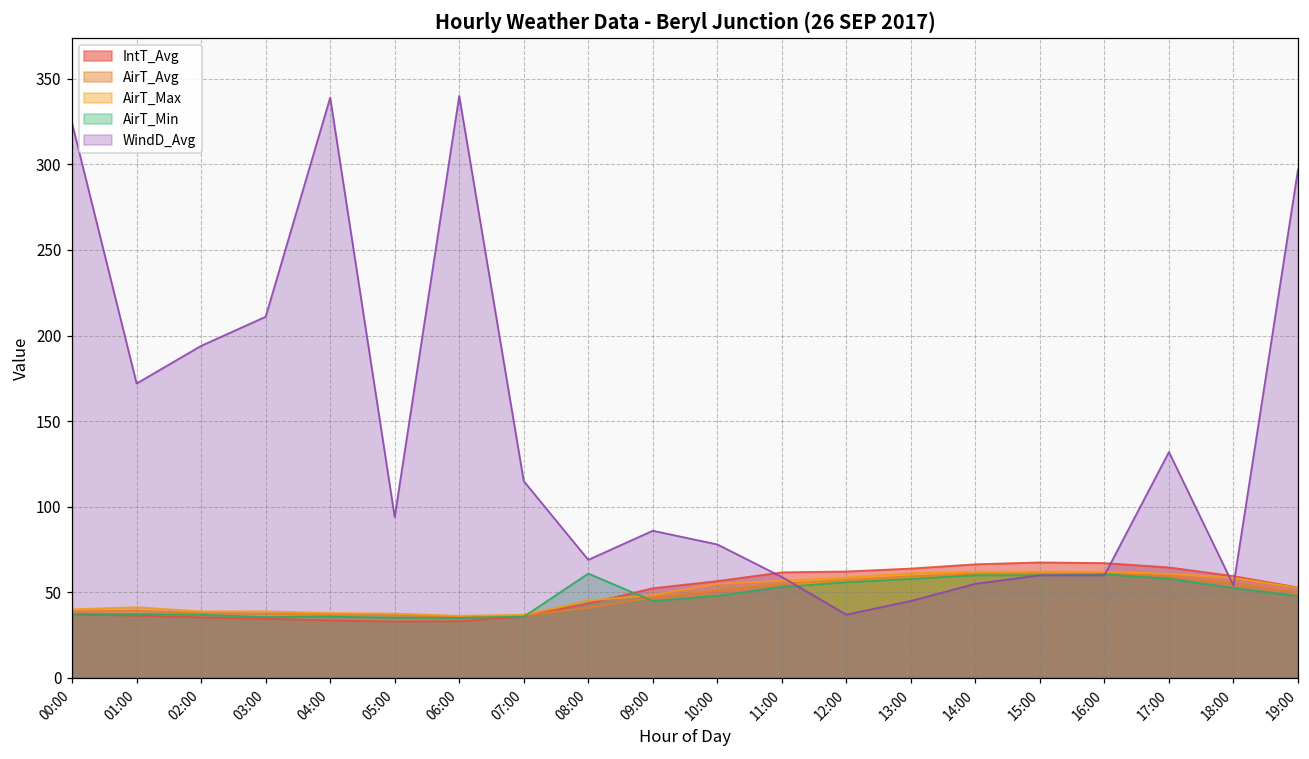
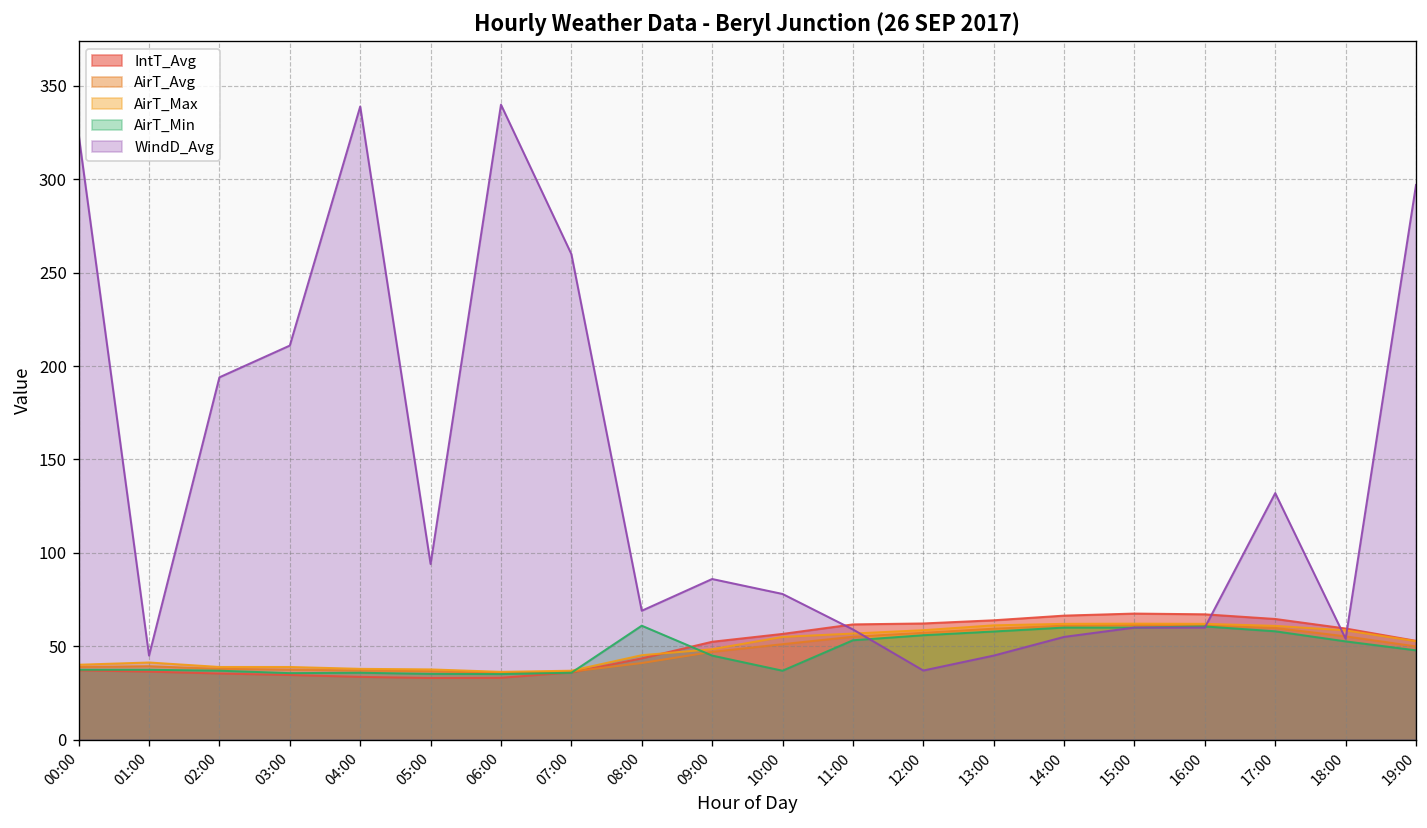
WindD_Avg, 01:00: 172 -> 45
WindD_Avg, 07:00: 115 -> 260
AirT_Min, 10:00: 48 -> 37
